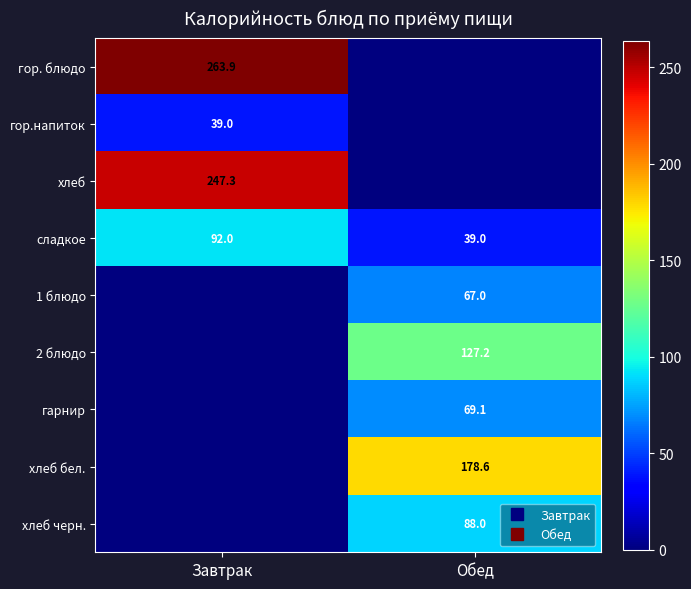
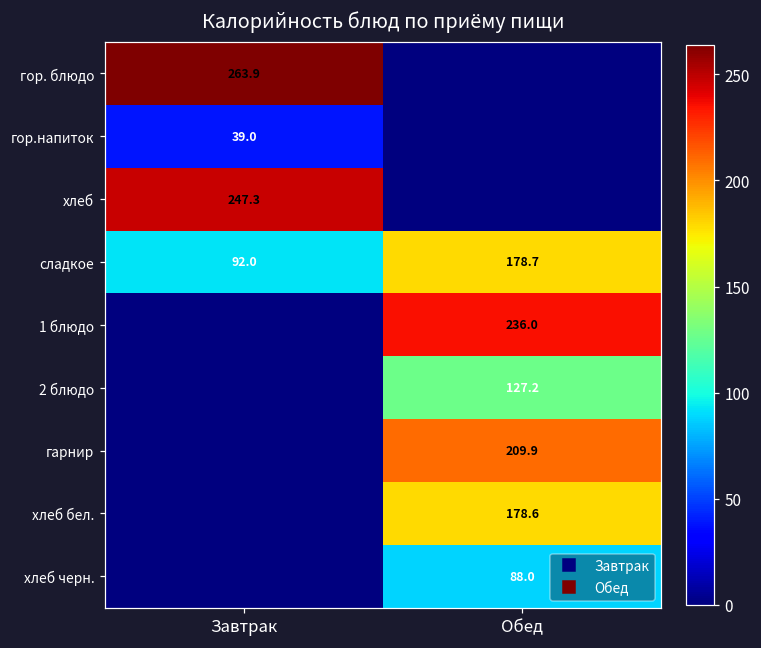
сладкое, Обед: 39.0 -> 178.7
1 блюдо, Обед: 67.0 -> 236.0
гарнир, Обед: 69.1 -> 209.9
